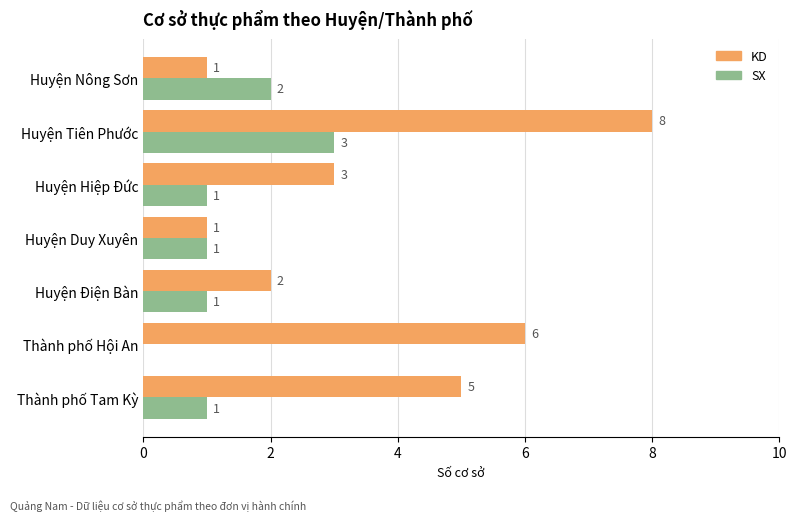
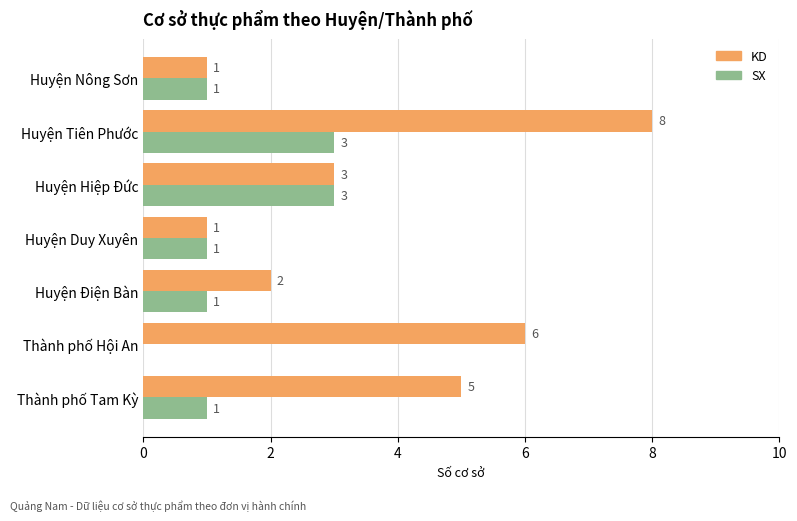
SX, Huyện Nông Sơn: 2 -> 1
SX, Huyện Hiệp Đức: 1 -> 3
